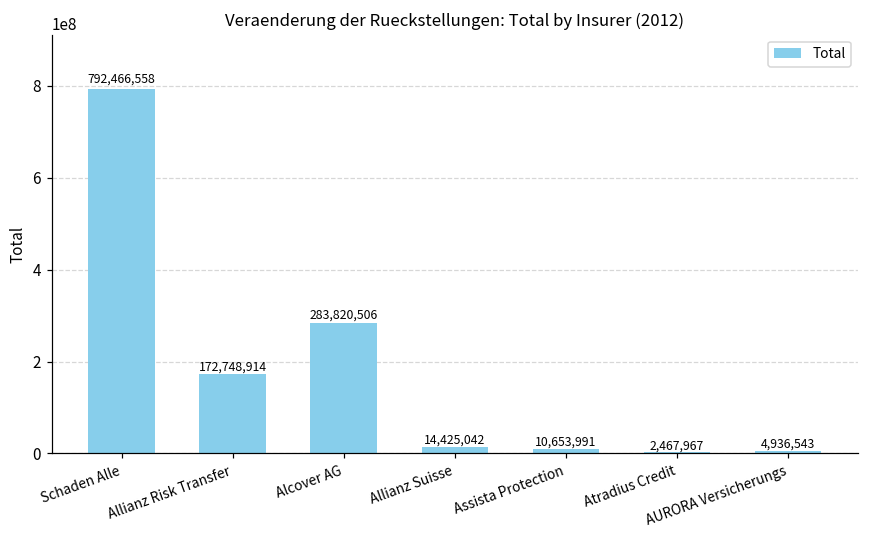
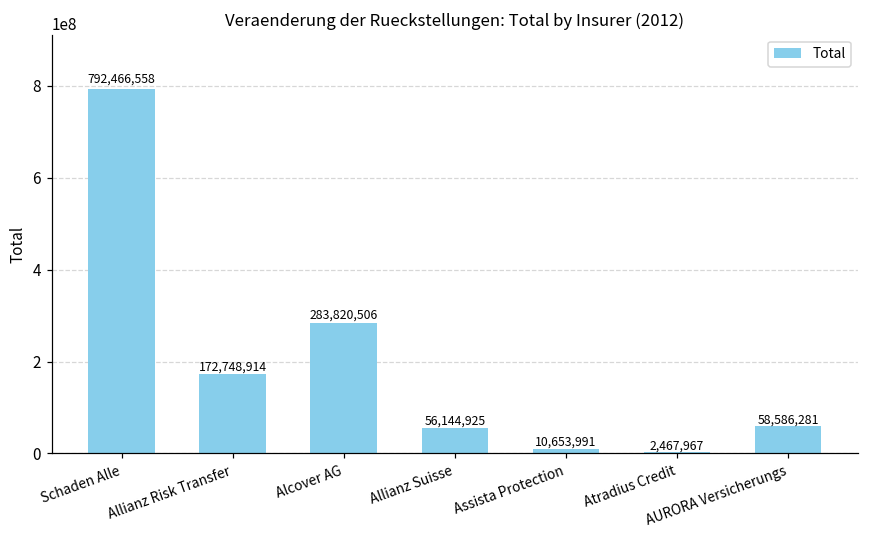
Allianz Suisse: 14,425,042 -> 56,144,925
AURORA Versicherungs: 4,936,543 -> 58,586,281
